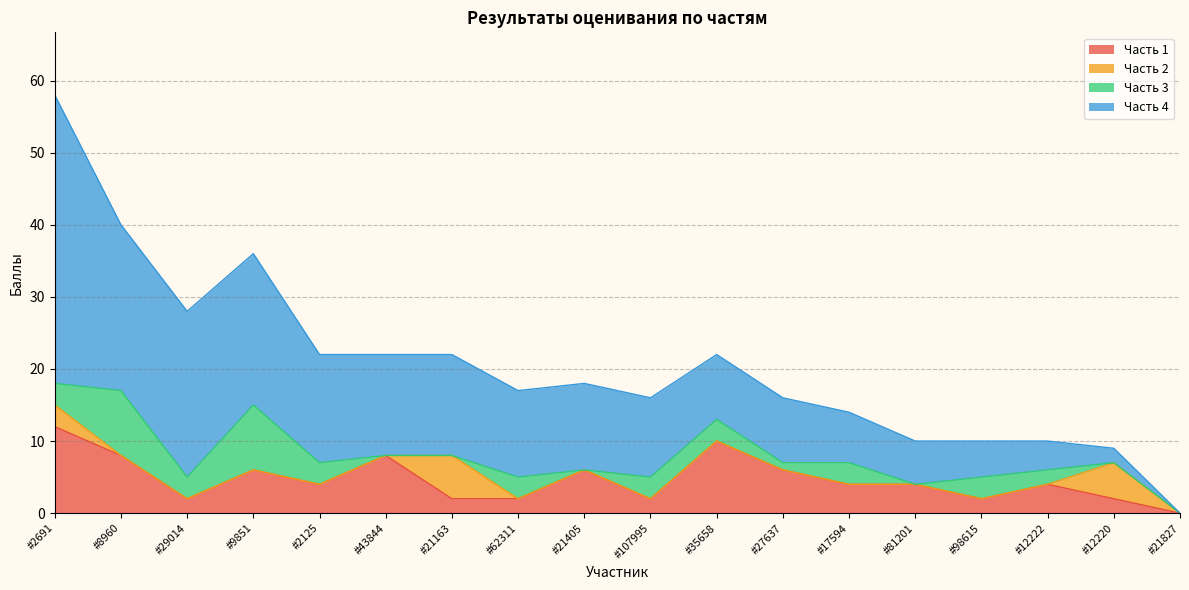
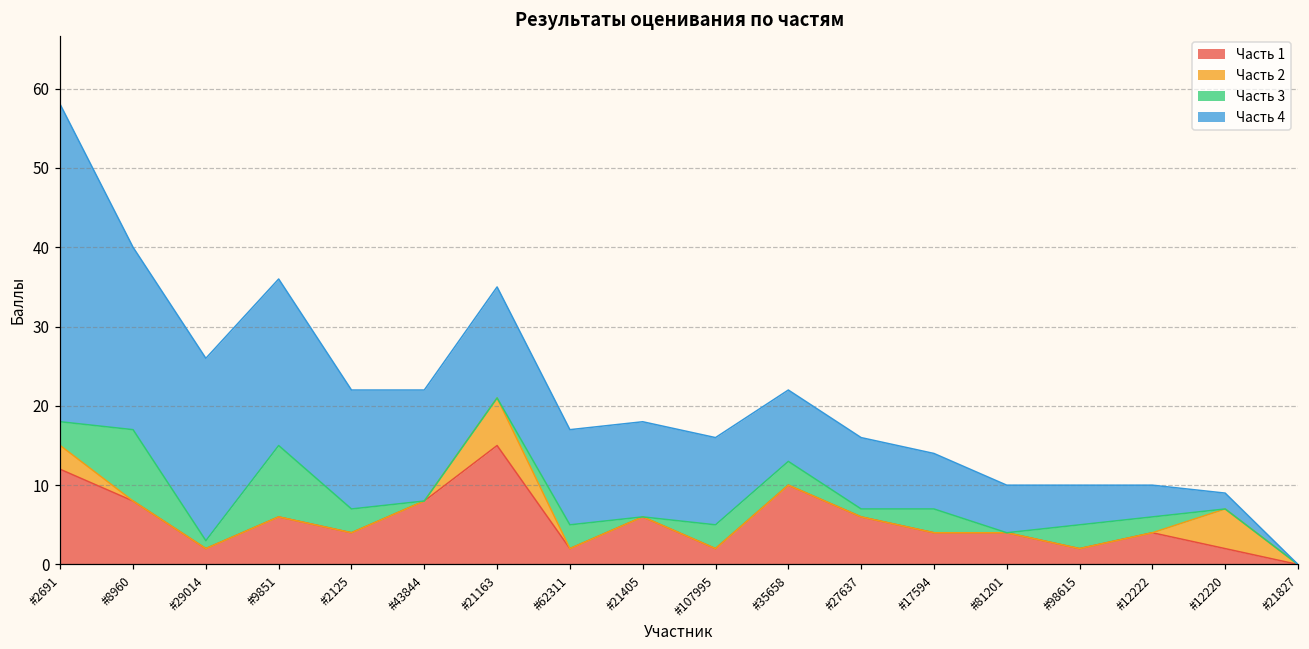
Часть 3, #29014: 3 -> 1
Часть 1, #21163: 2 -> 15
